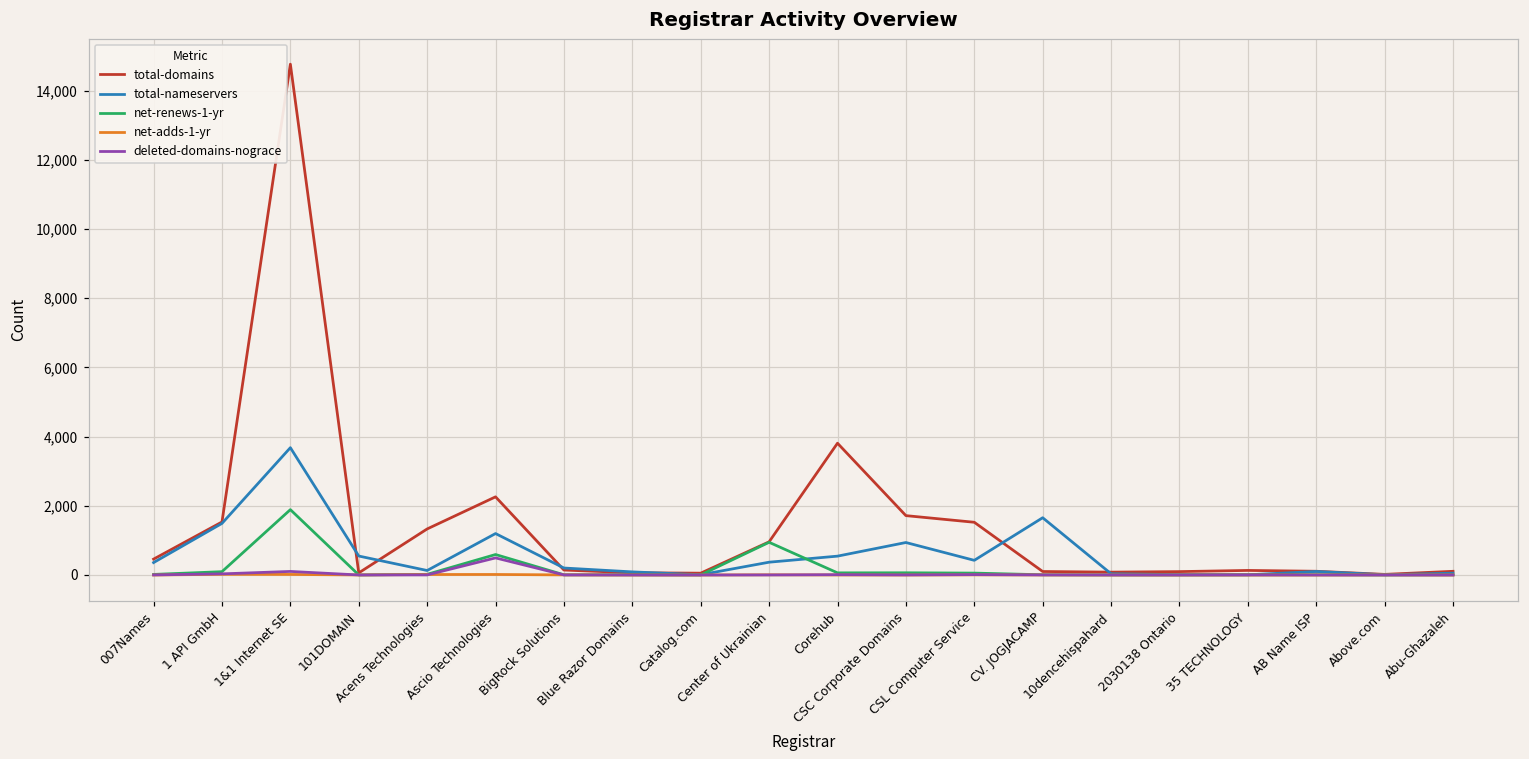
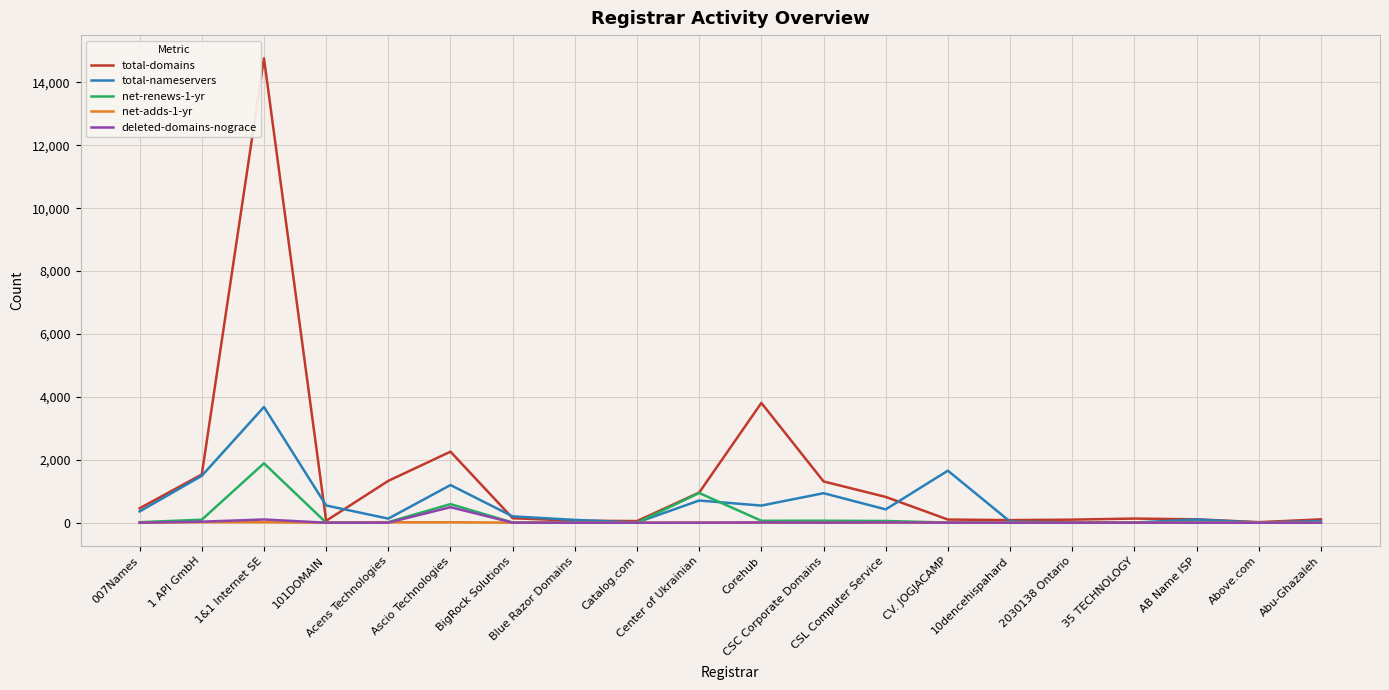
total-nameservers, Center of Ukrainian: 400 -> 700
total-domains, CSC Corporate Domains: 1,700 -> 1,300
total-domains, CSL Computer Service: 1,500 -> 800
